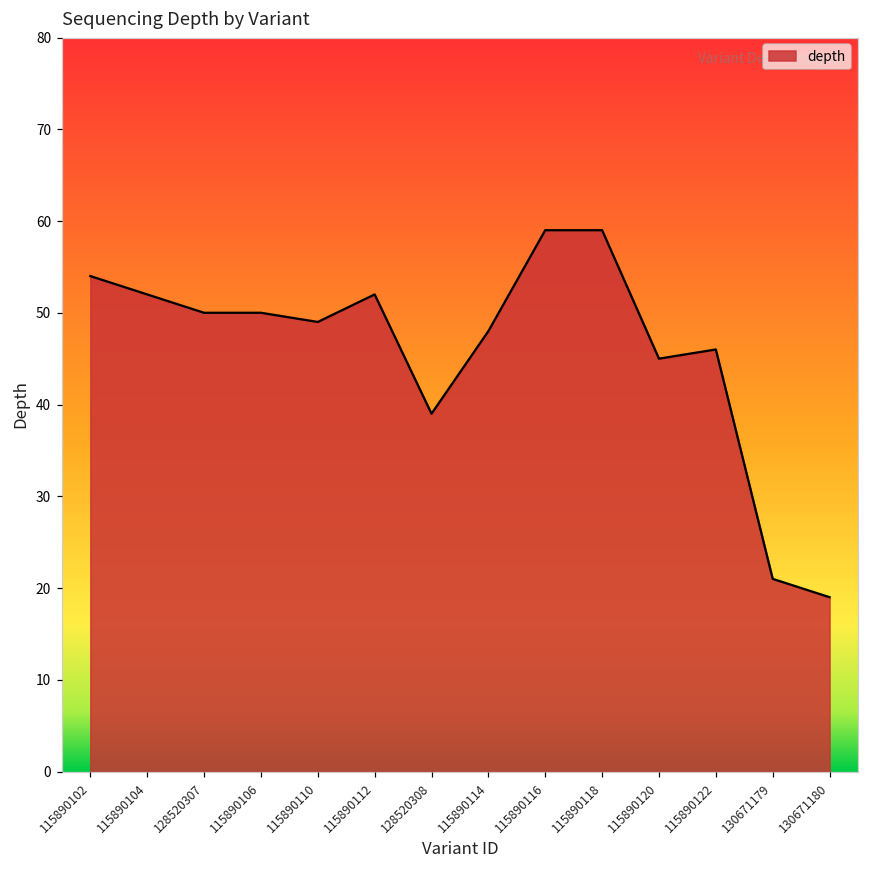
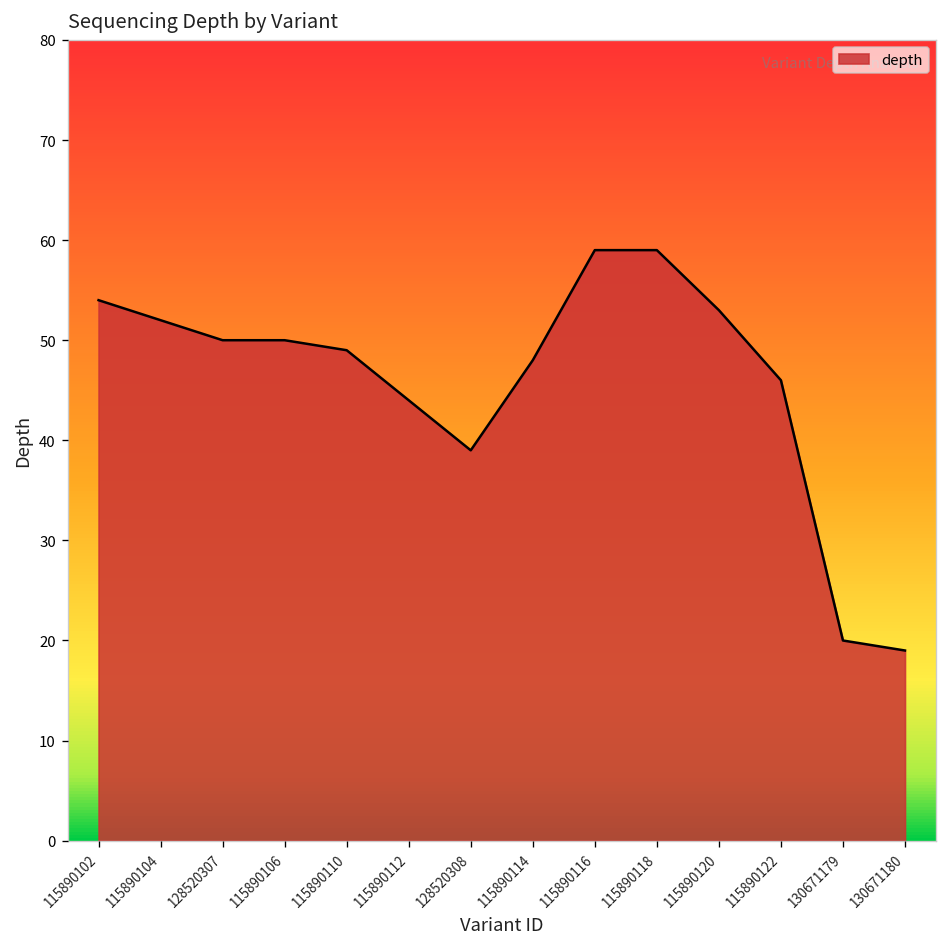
115890112: 52 -> 44
115890120: 45 -> 53
130671179: 21 -> 20
